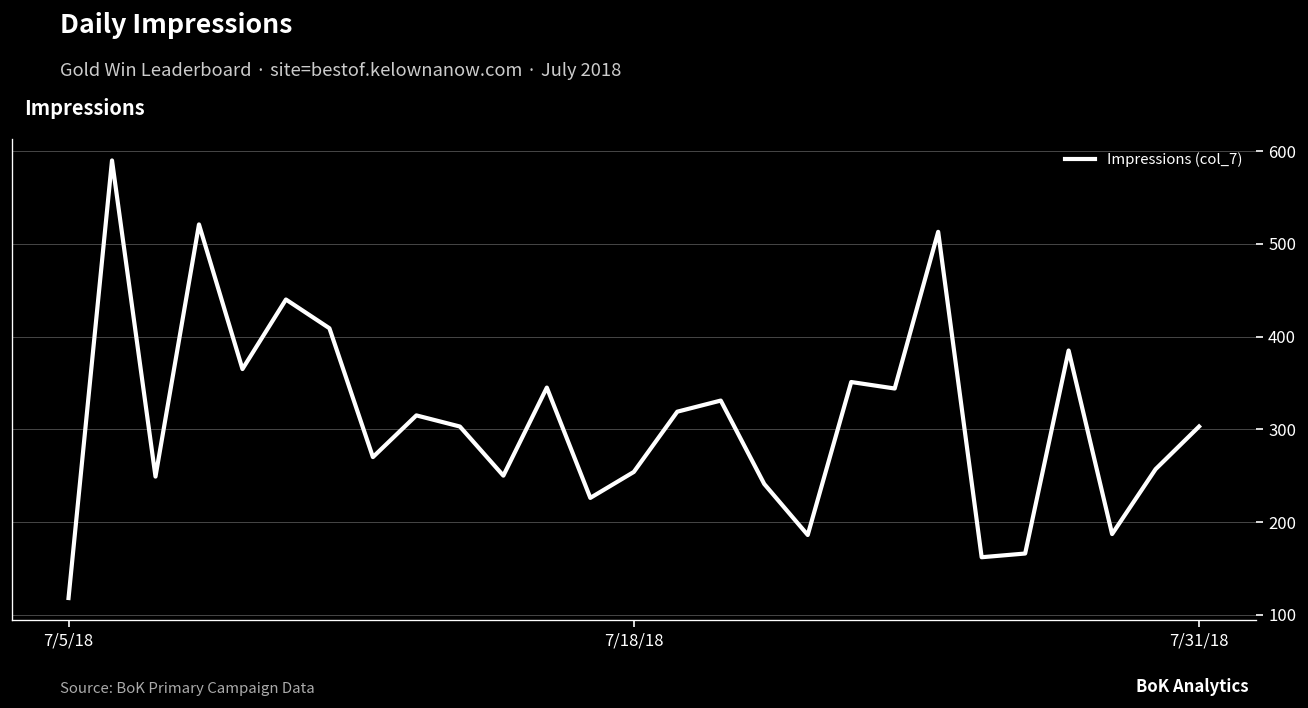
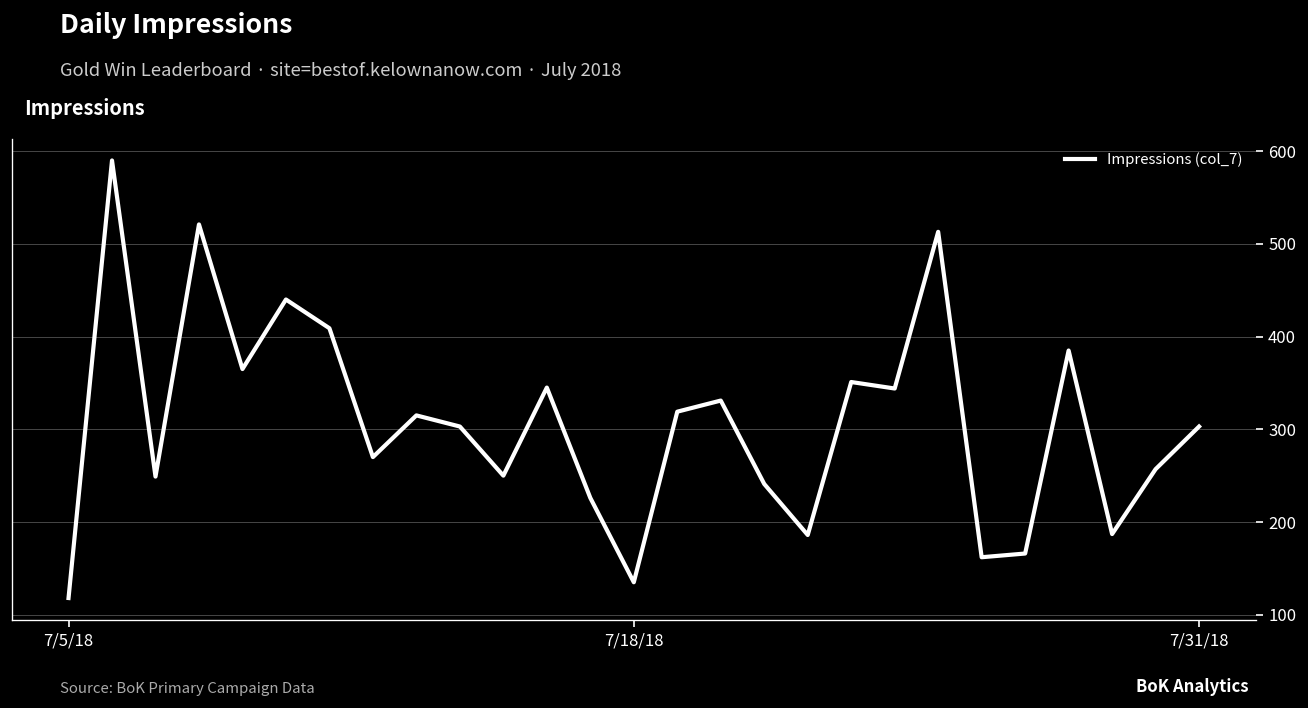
7/18/18: 250 -> 140
